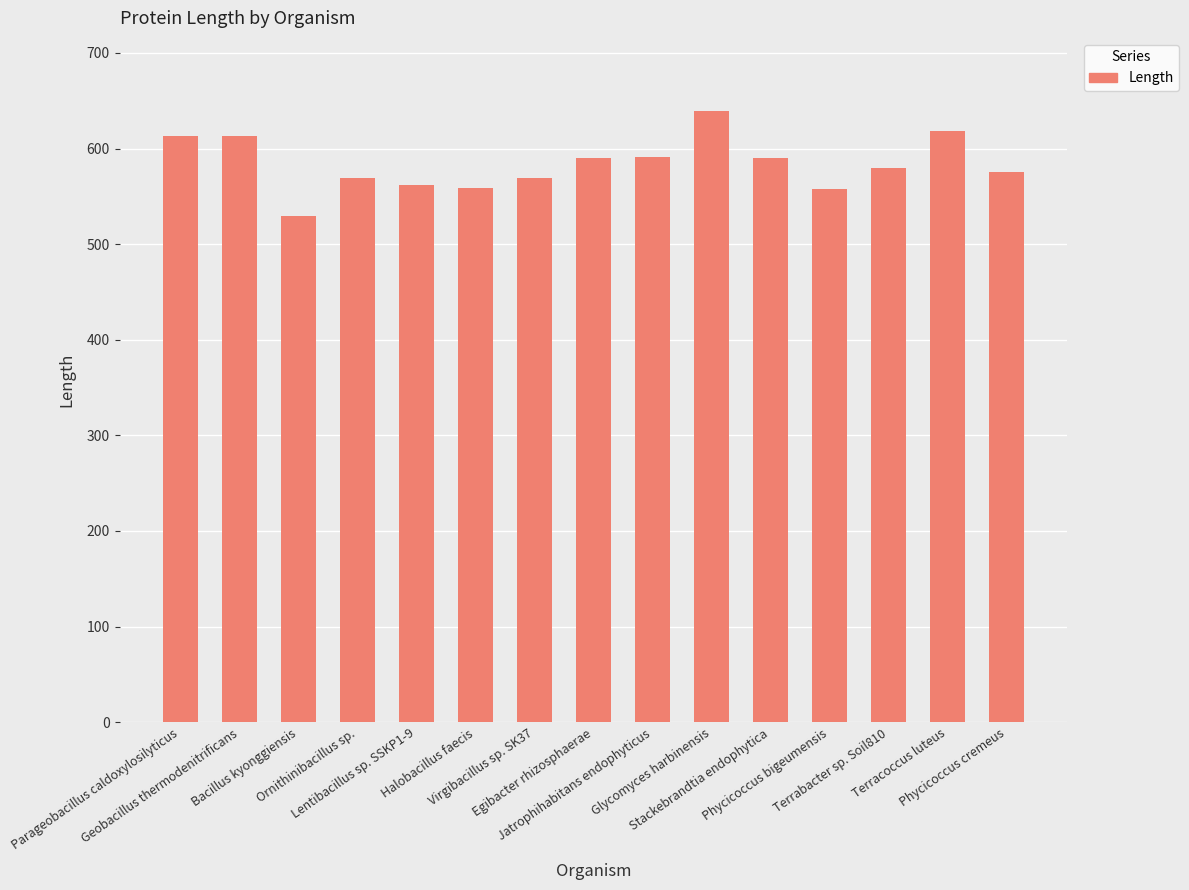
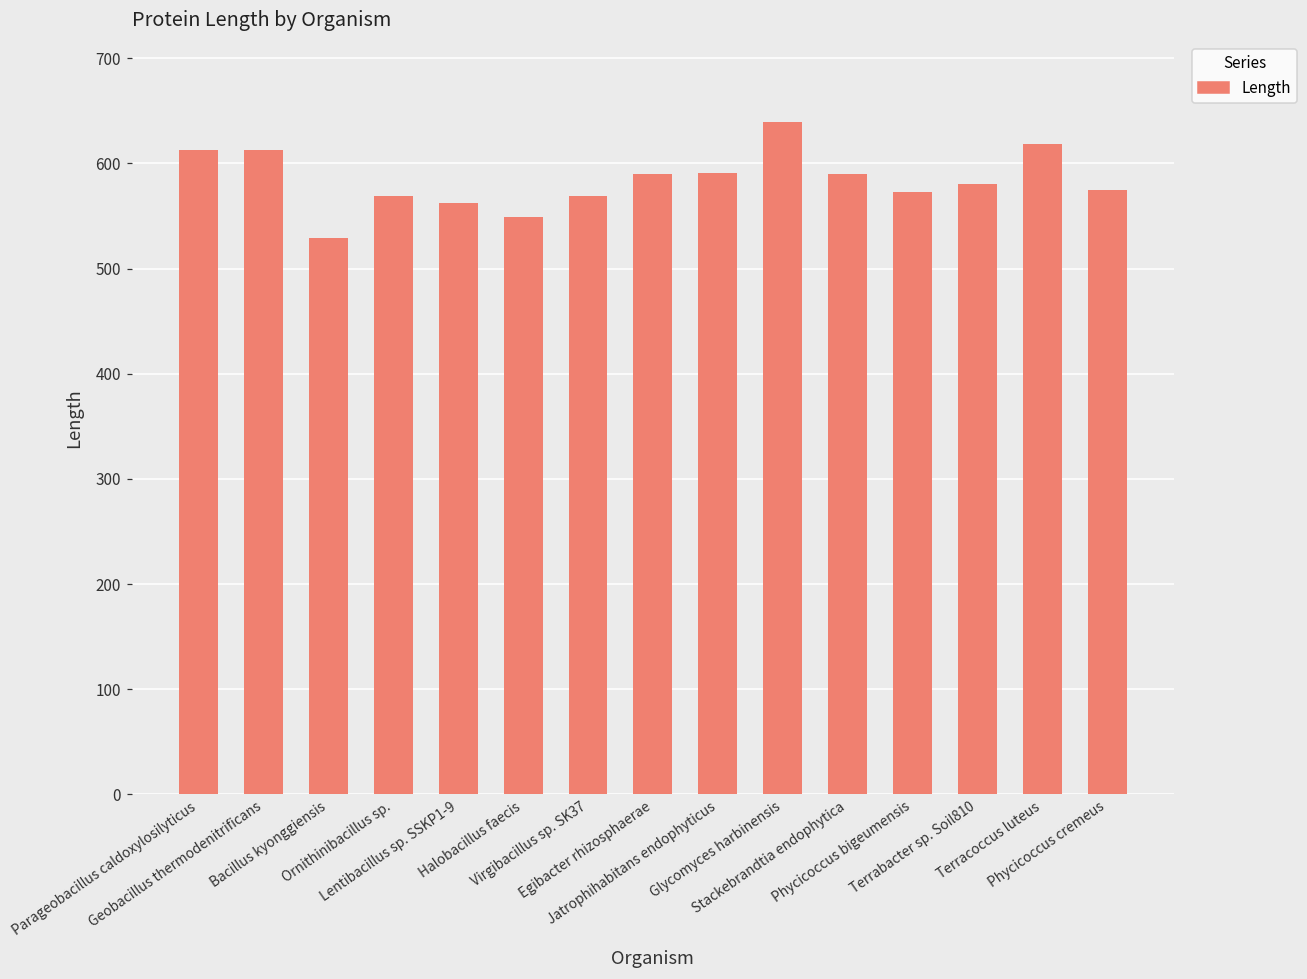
Halobacillus faecis: 560 -> 550
Phycicoccus bigeumensis: 560 -> 570
